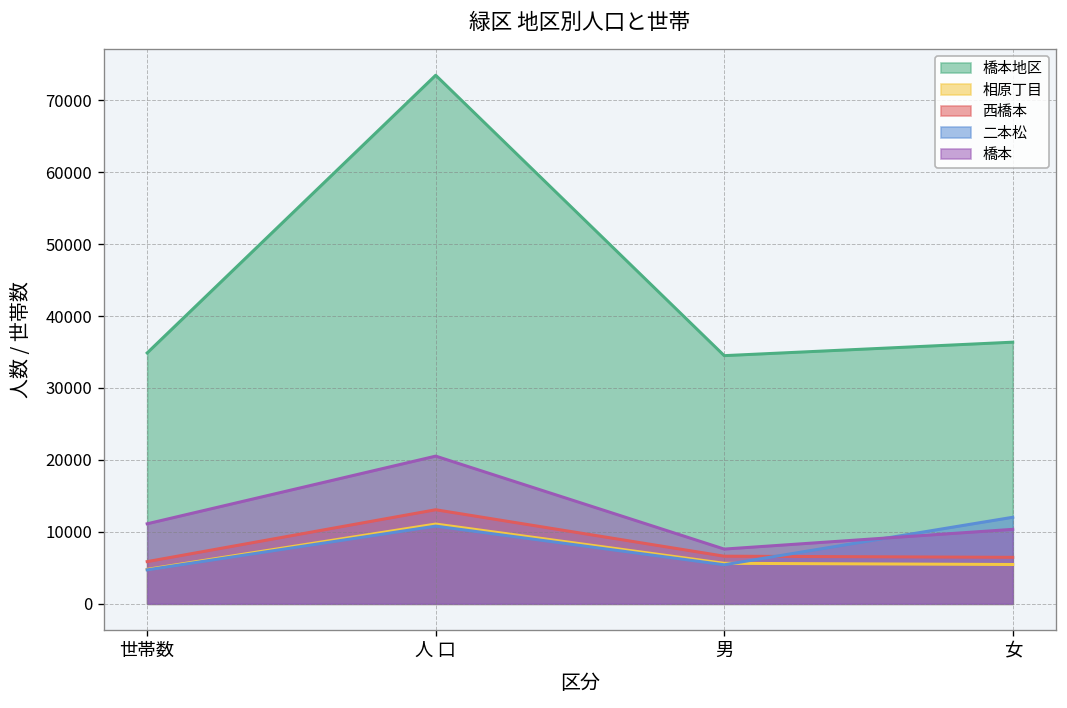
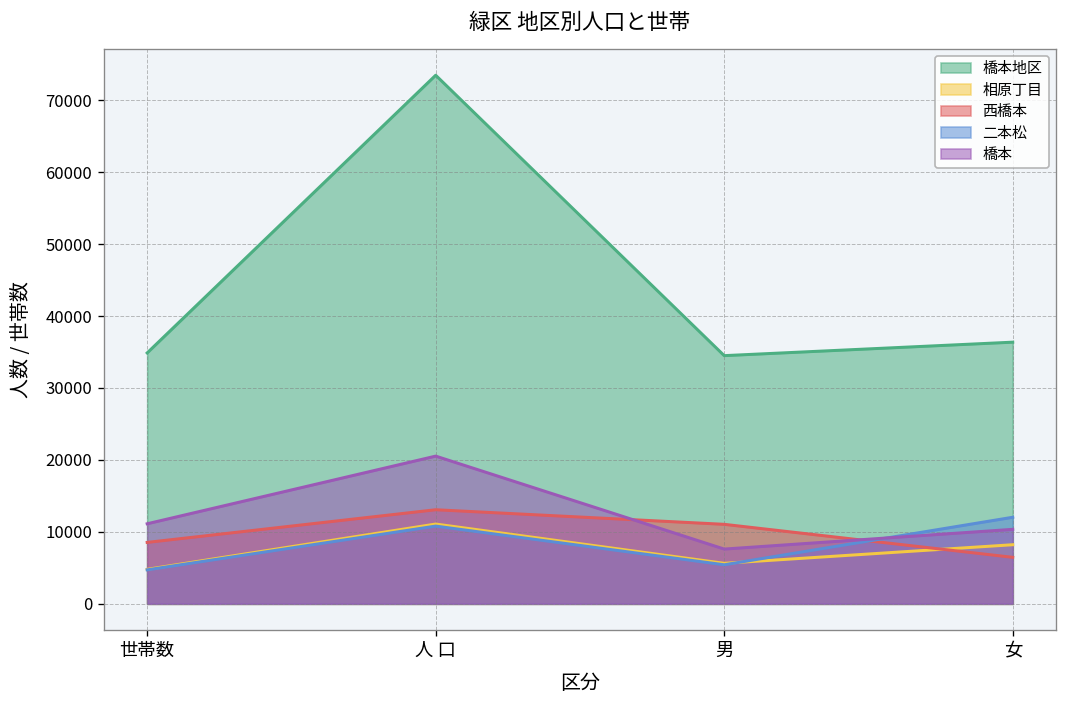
西橋本, 世帯数: 6000 -> 9000
西橋本, 男: 7000 -> 11000
相原丁目, 女: 5000 -> 8000
